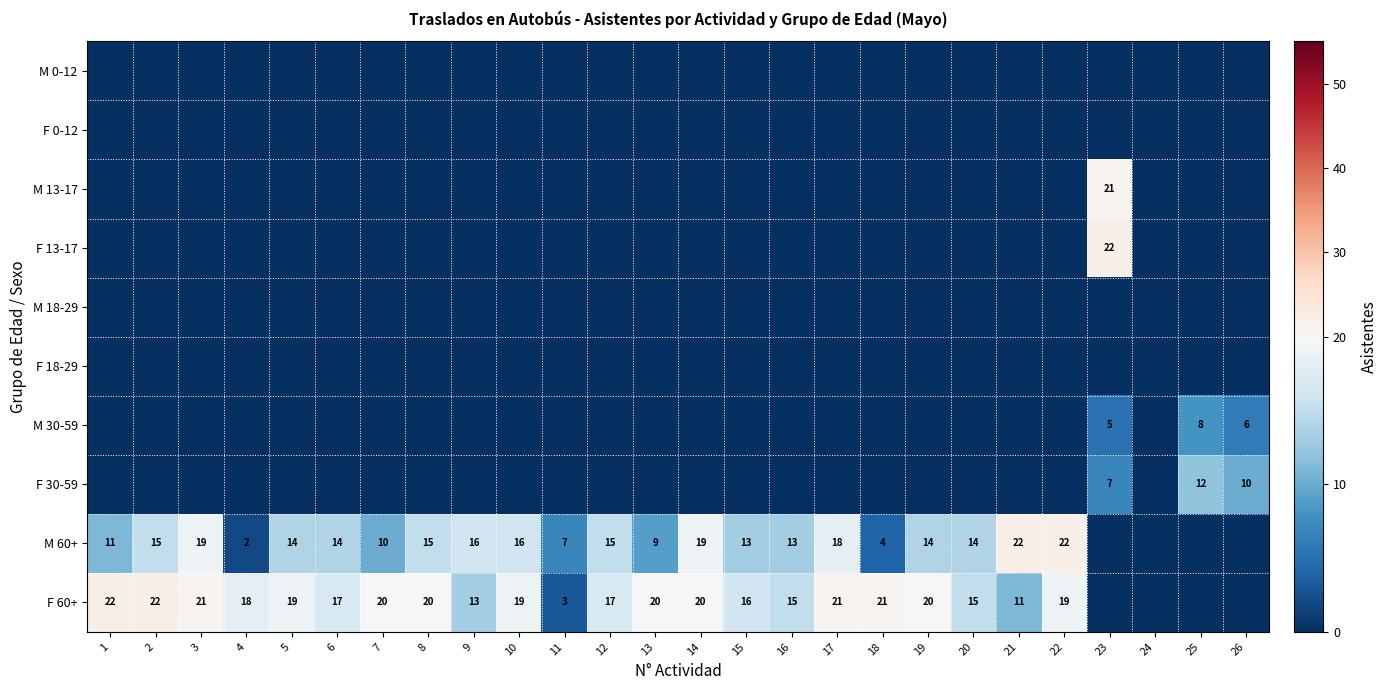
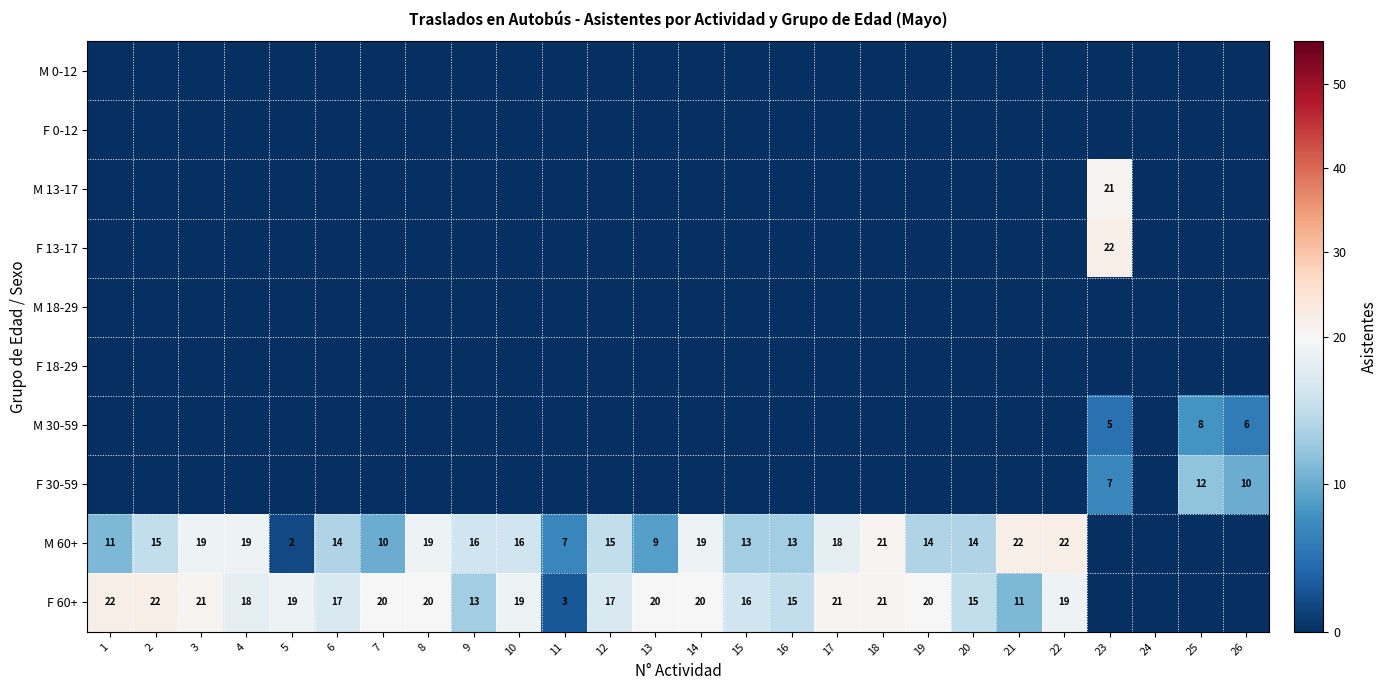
M 60+, 4: 2 -> 19
M 60+, 5: 14 -> 2
M 60+, 8: 15 -> 19
M 60+, 18: 4 -> 21
